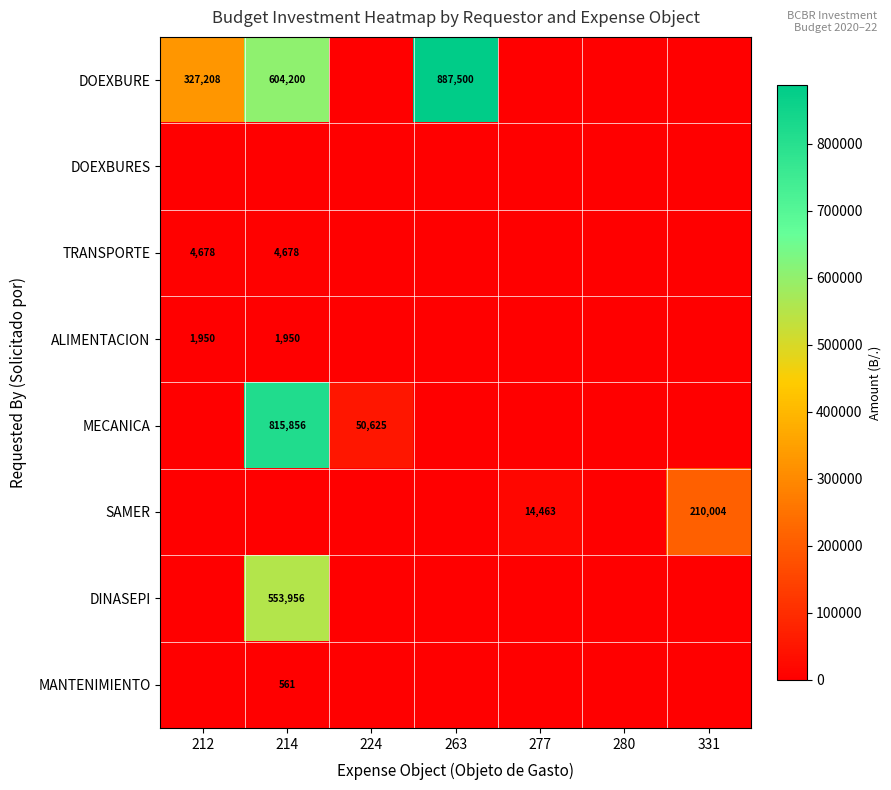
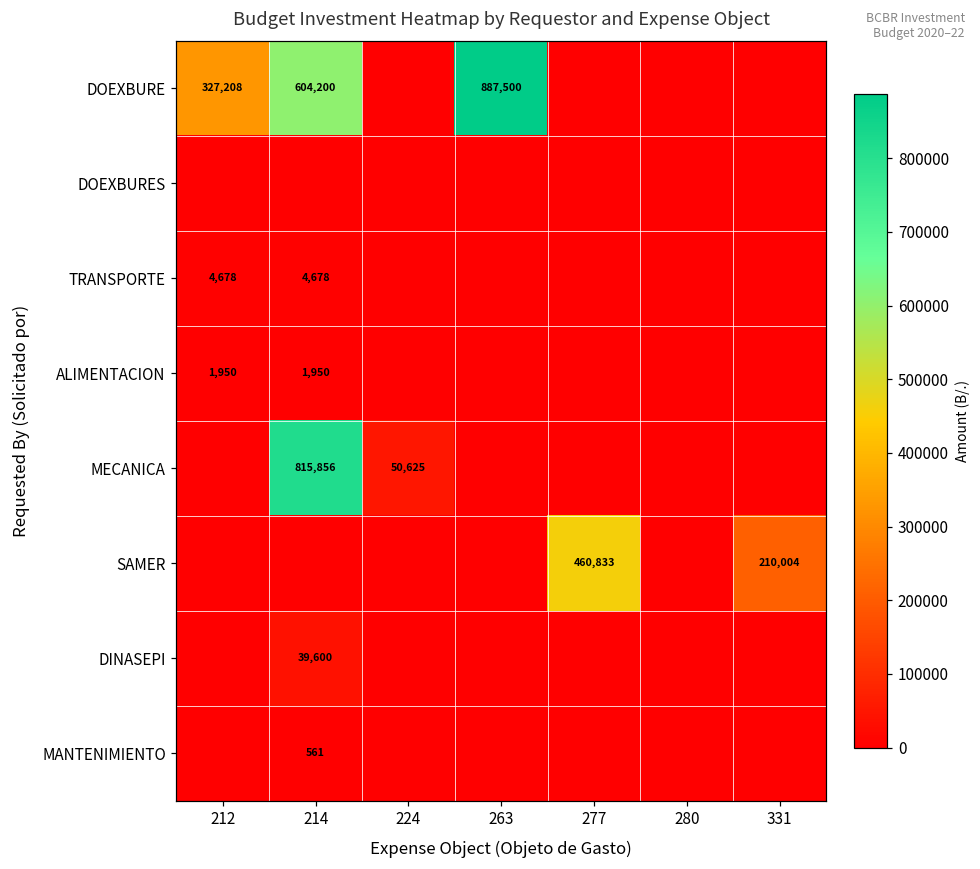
SAMER, 277: 14,463 -> 460,833
DINASEPI, 214: 553,956 -> 39,600
